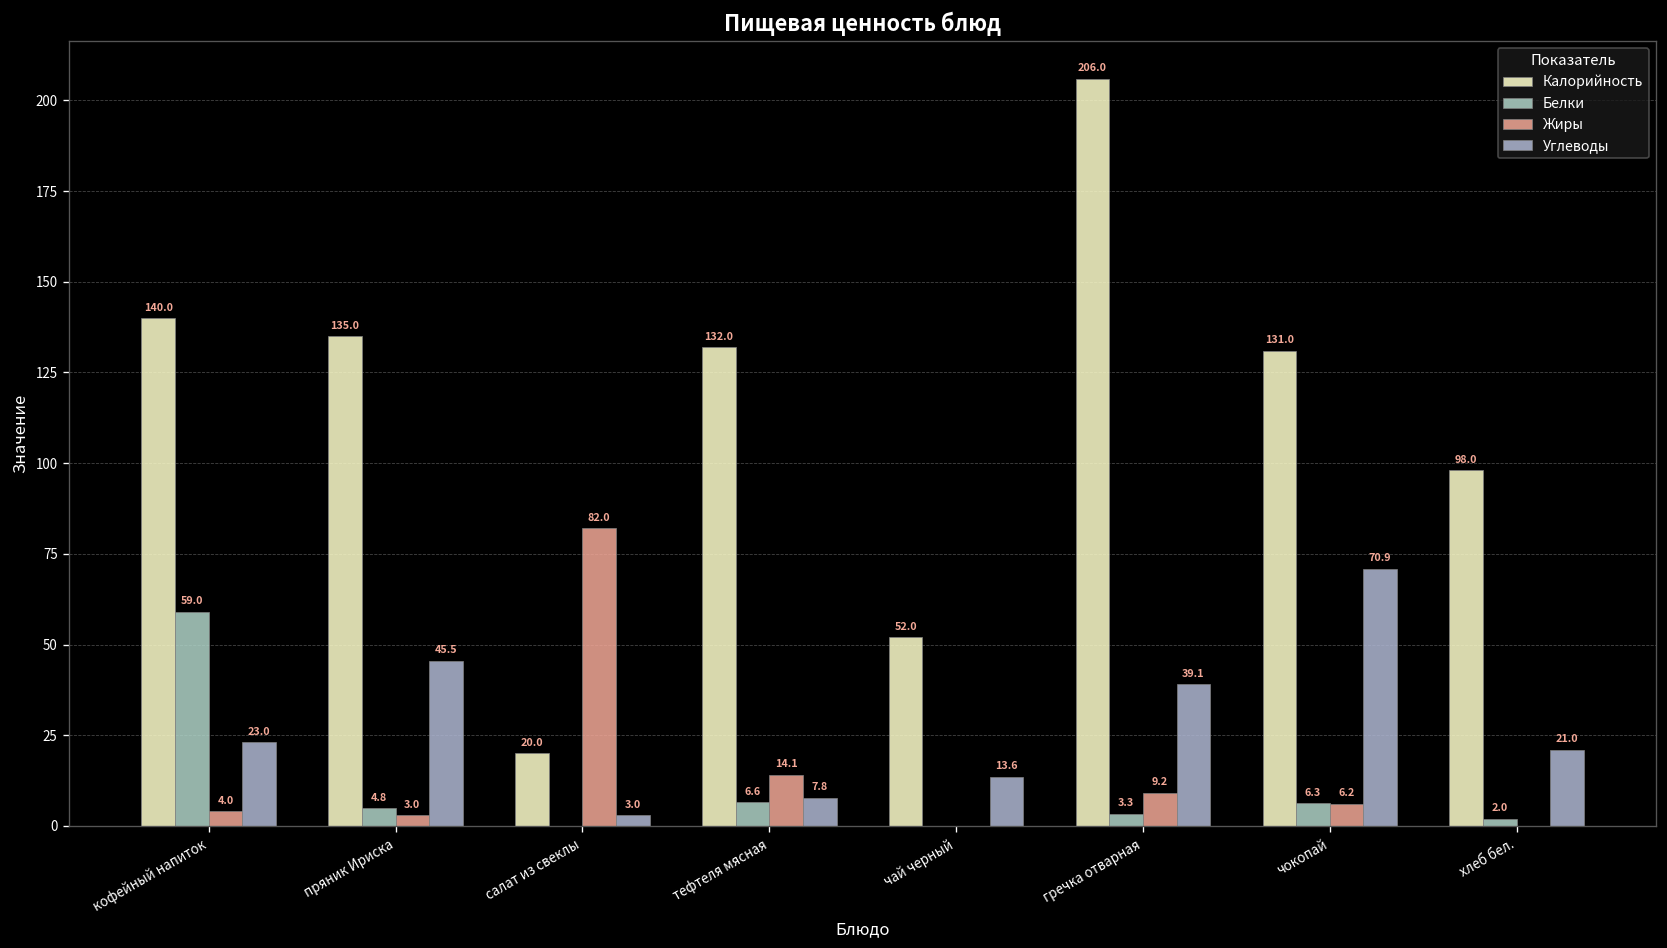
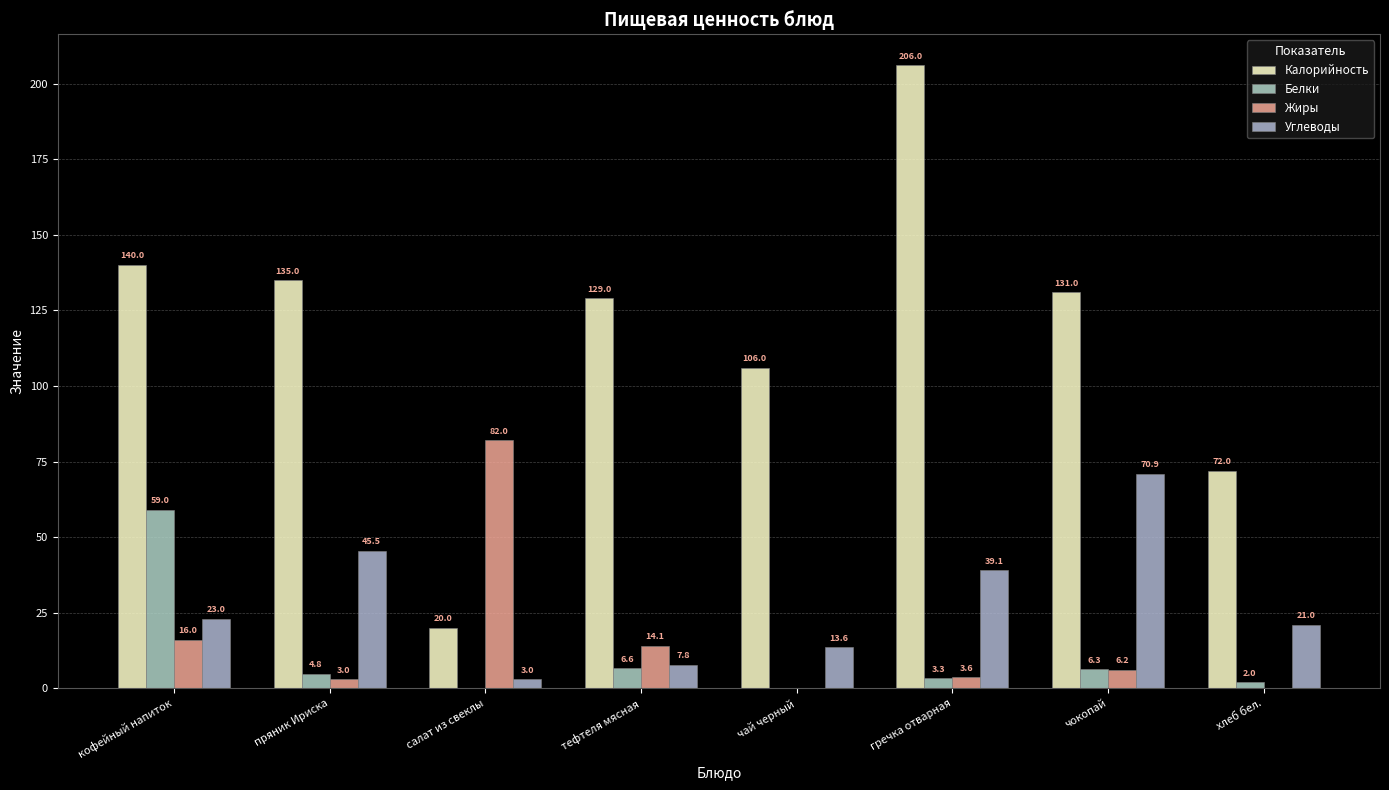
Жиры, кофейный напиток: 4.0 -> 16.0
Калорийность, тефтеля мясная: 132.0 -> 129.0
Калорийность, чай черный: 52.0 -> 106.0
Жиры, гречка отварная: 9.2 -> 3.6
Калорийность, хлеб бел.: 98.0 -> 72.0
